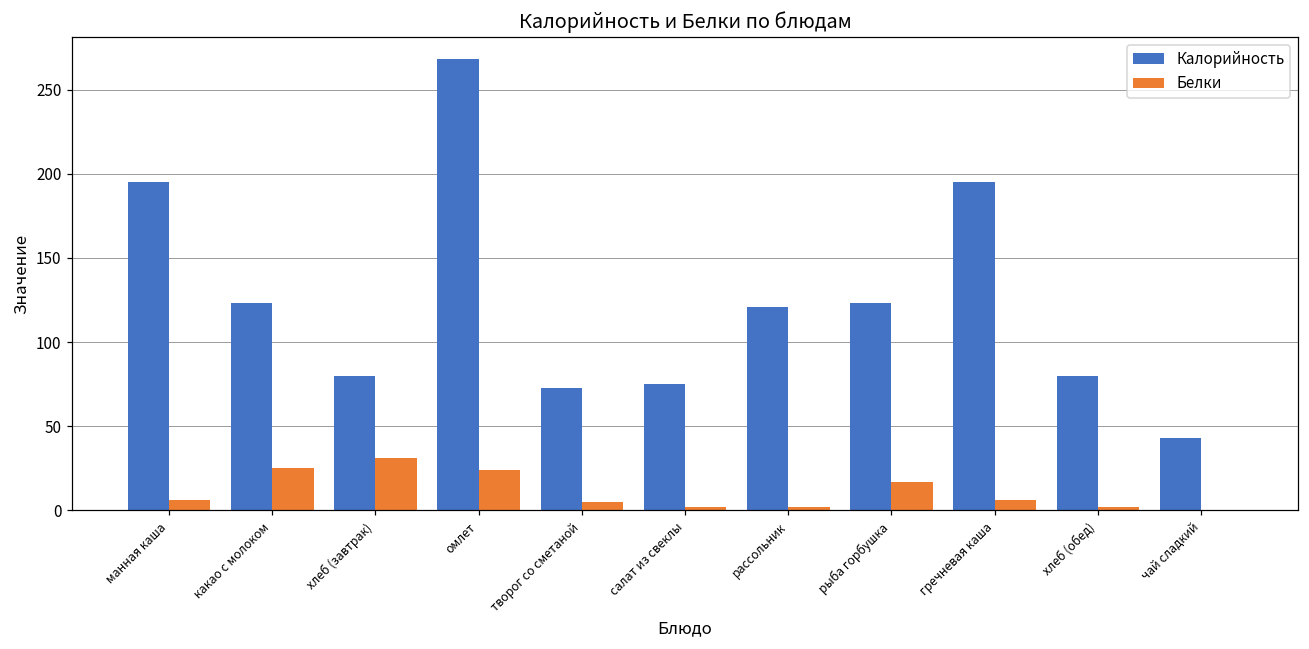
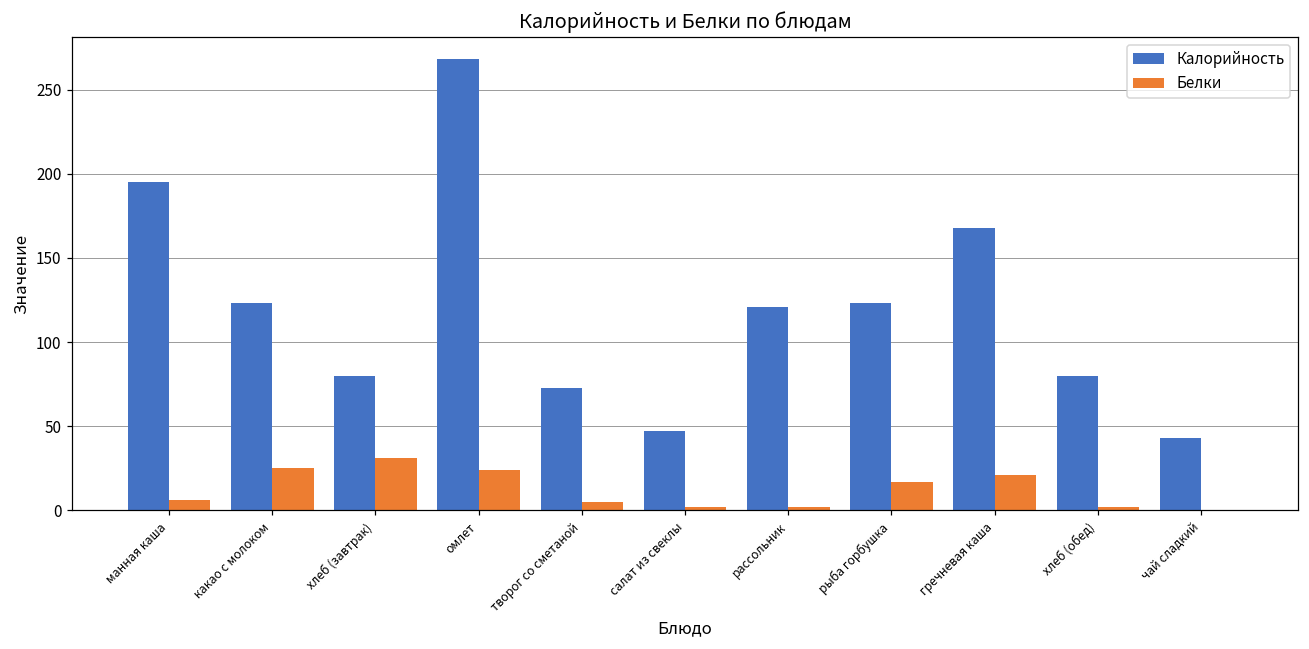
Калорийность, салат из свеклы: 75 -> 47
Калорийность, гречневая каша: 195 -> 168
Белки, гречневая каша: 6 -> 21
